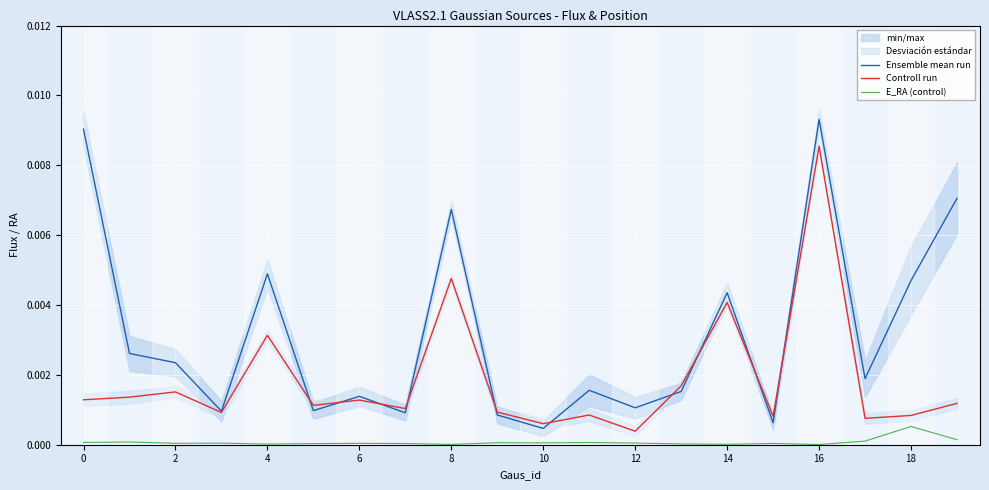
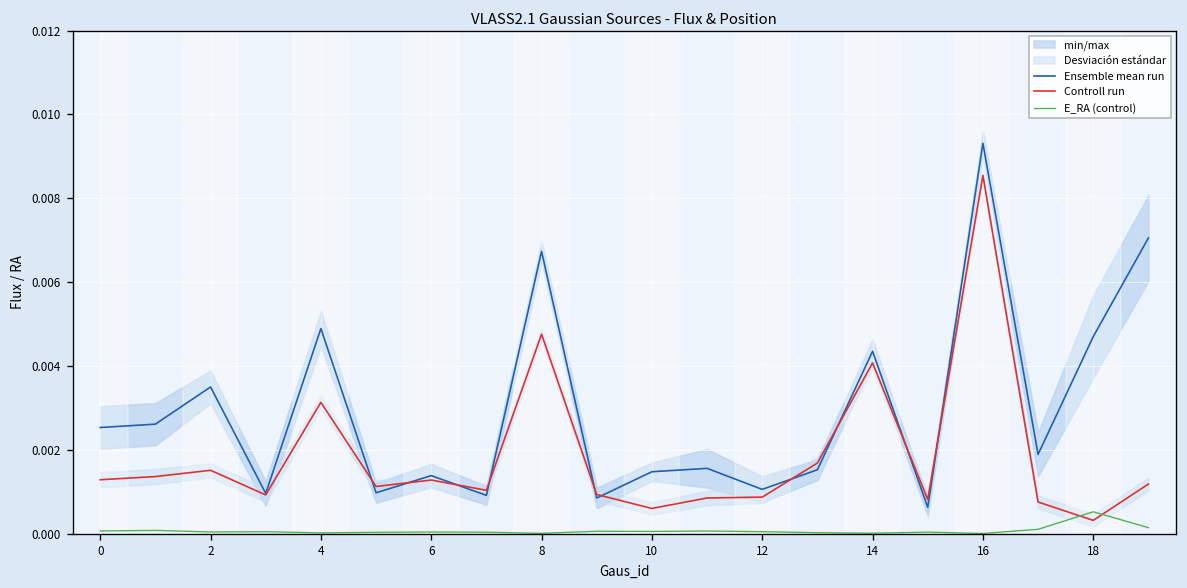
Ensemble mean run, 0: 0.0090 -> 0.0025
Ensemble mean run, 2: 0.0023 -> 0.0035
Ensemble mean run, 10: 0.0005 -> 0.0015
Controll run, 12: 0.0004 -> 0.0009
Controll run, 18: 0.0008 -> 0.0003
